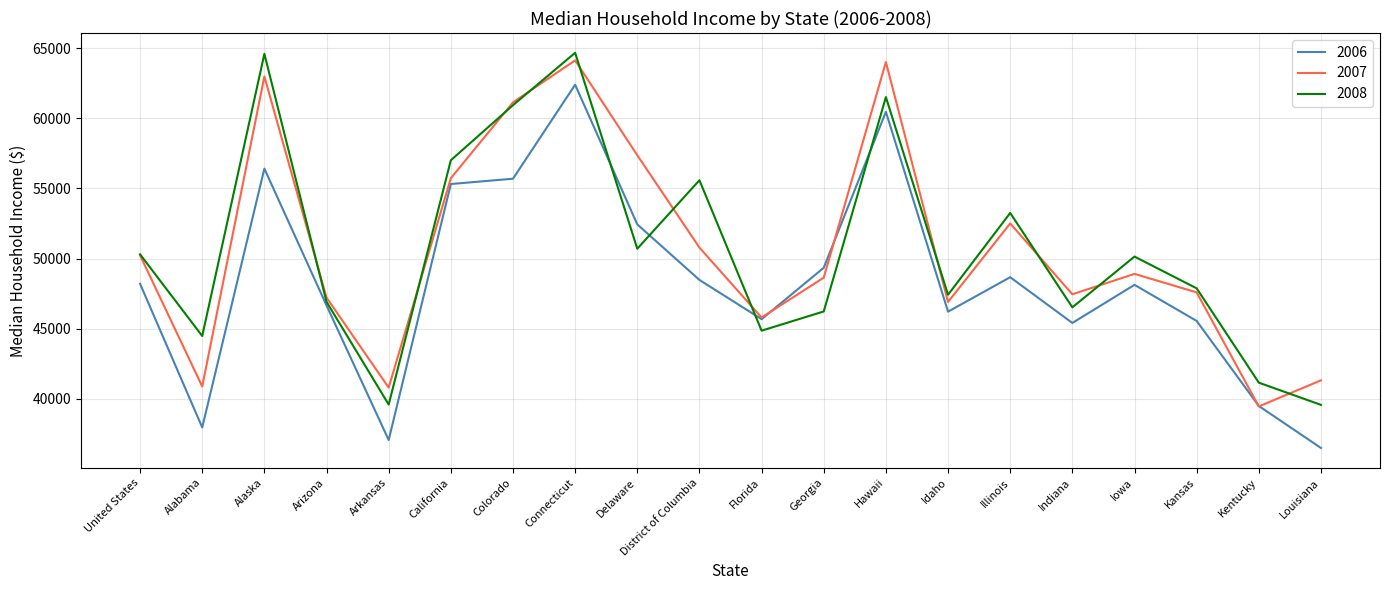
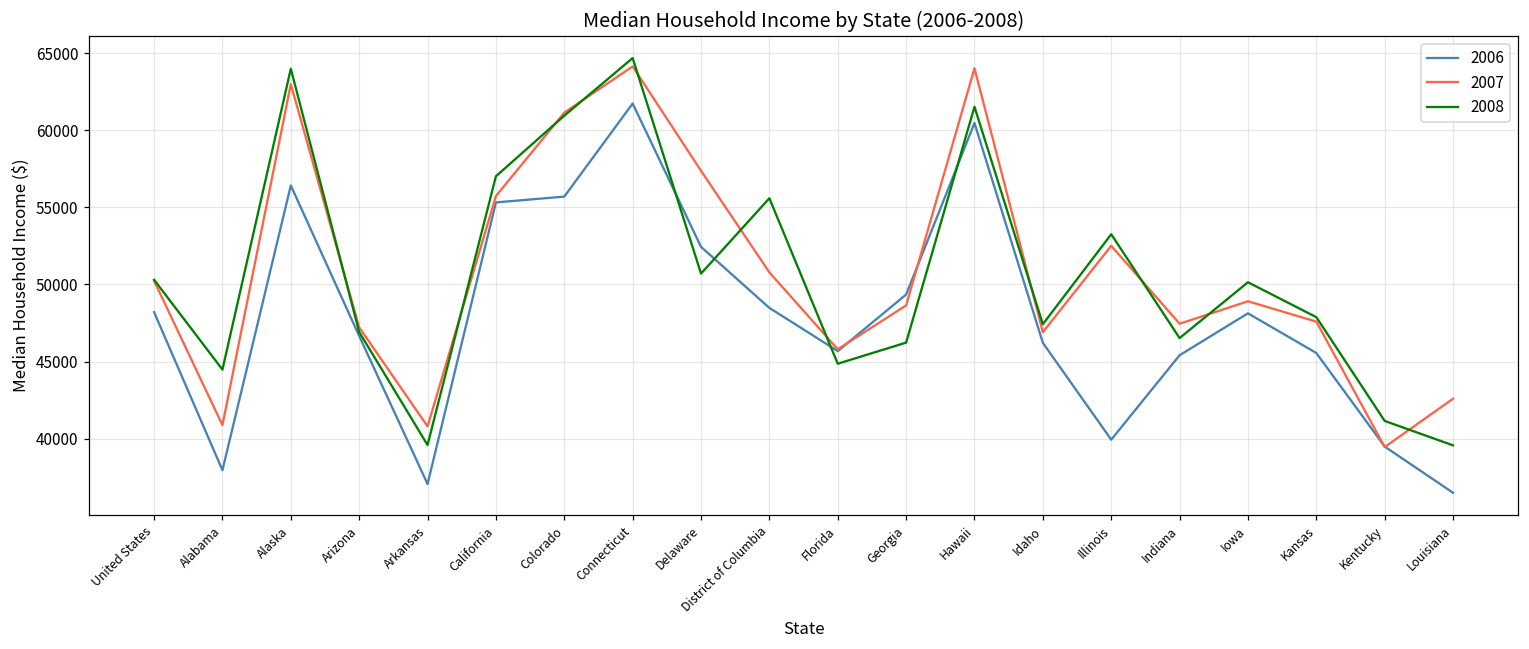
2008, Alaska: 64600 -> 64000
2006, Connecticut: 62400 -> 61700
2006, Illinois: 48700 -> 39900
2007, Louisiana: 41300 -> 42600
